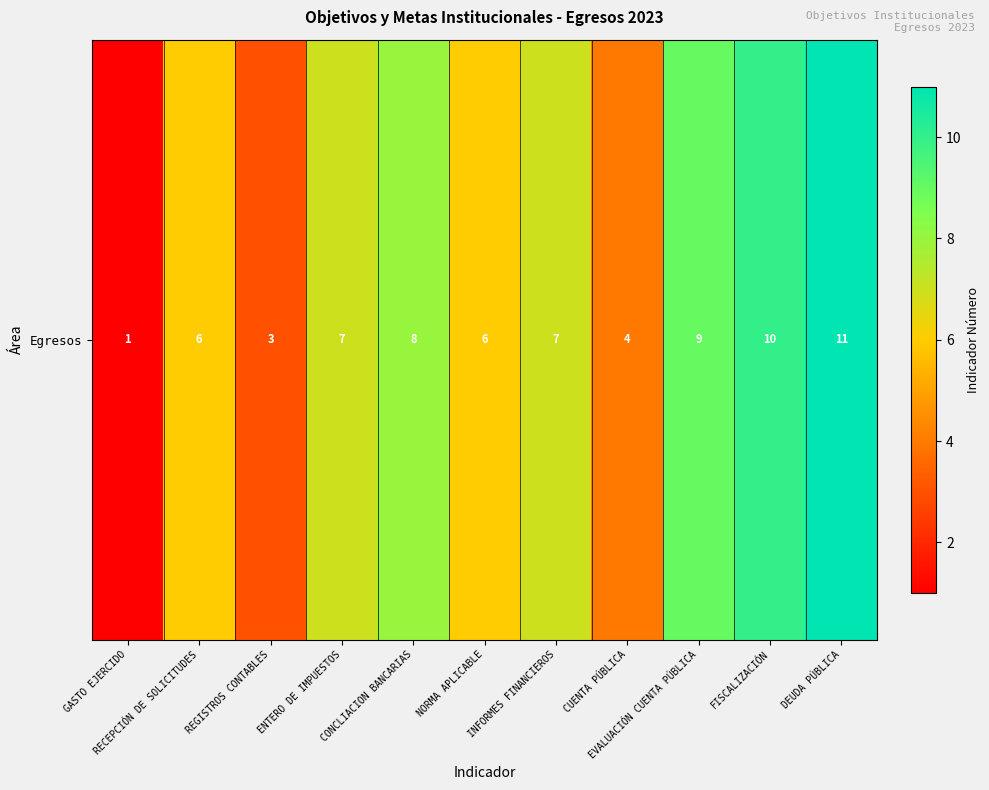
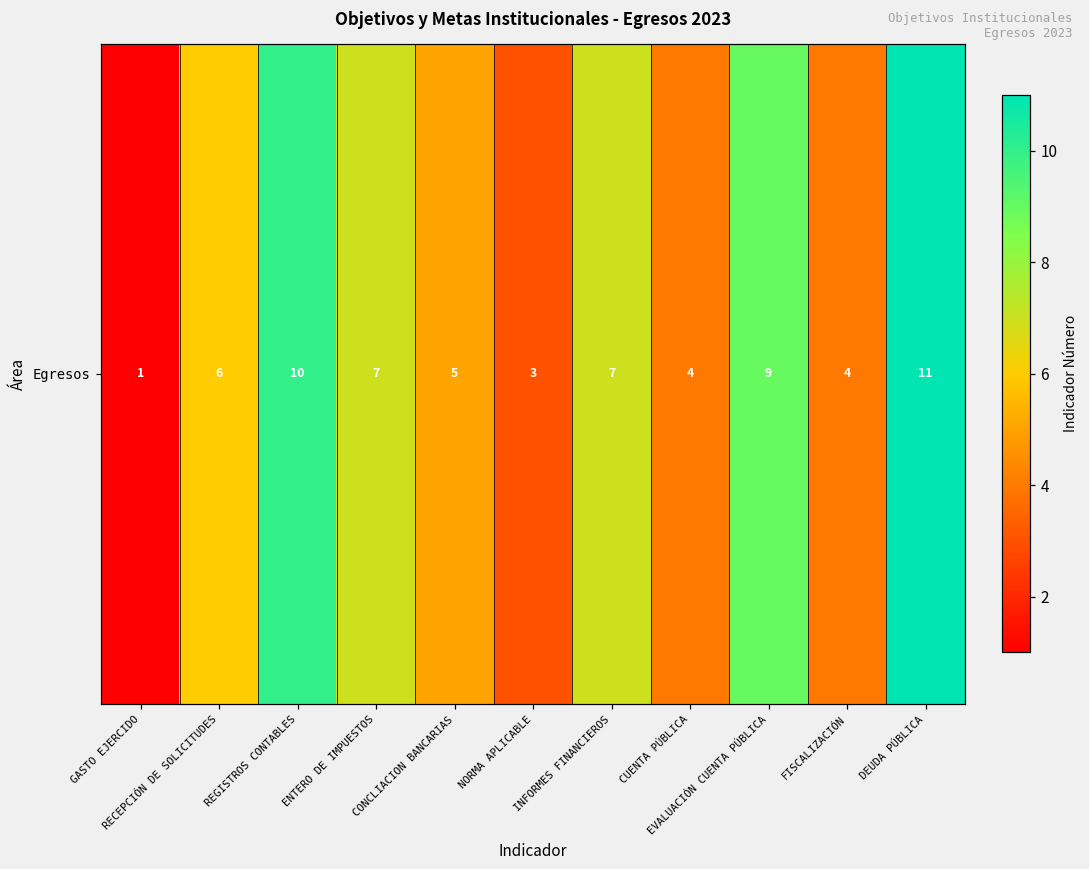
Egresos, REGISTROS CONTABLES: 3 -> 10
Egresos, CONCLIACION BANCARIAS: 8 -> 5
Egresos, NORMA APLICABLE: 6 -> 3
Egresos, FISCALIZACIÓN: 10 -> 4
